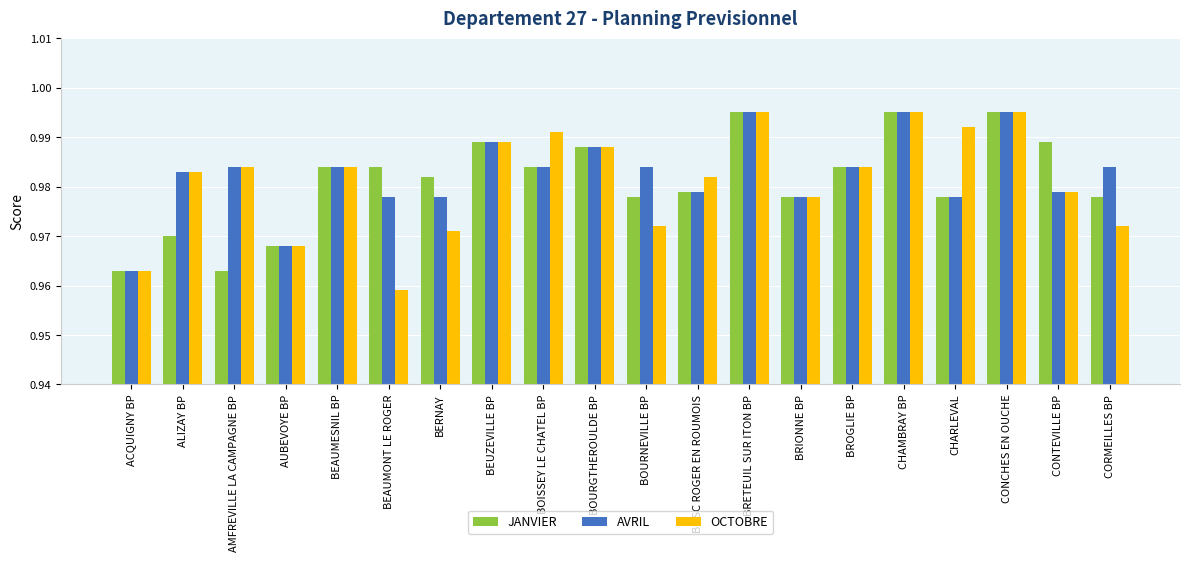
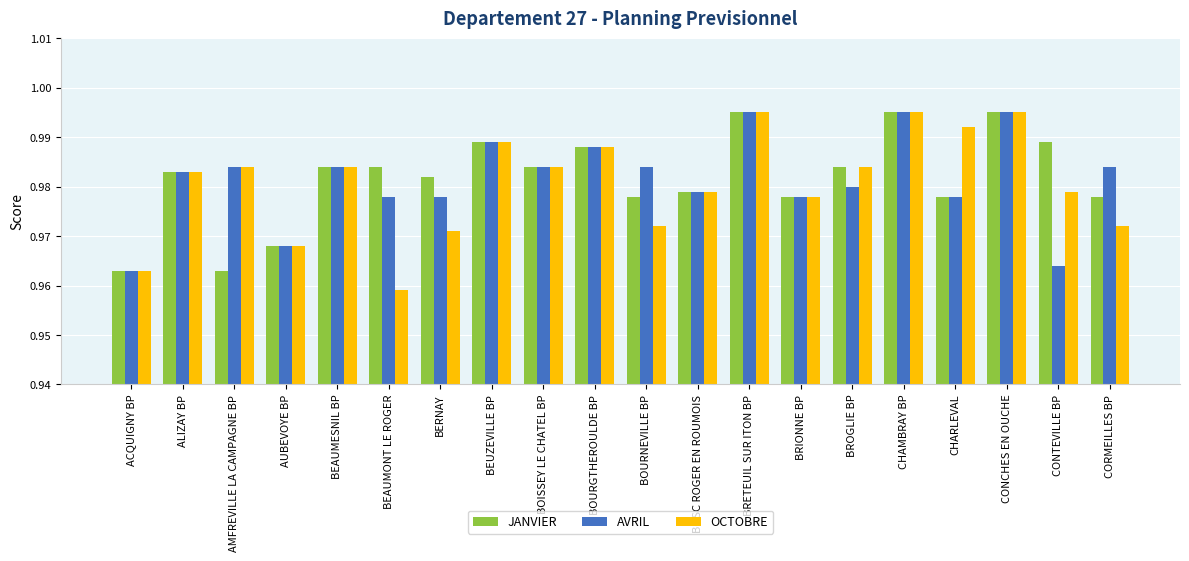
JANVIER, ALIZAY BP: 0.970 -> 0.983
OCTOBRE, BOISSEY LE CHATEL BP: 0.991 -> 0.984
OCTOBRE, BOSC ROGER EN ROUMOIS: 0.982 -> 0.979
AVRIL, BROGLIE BP: 0.984 -> 0.980
AVRIL, CONTEVILLE BP: 0.979 -> 0.964
